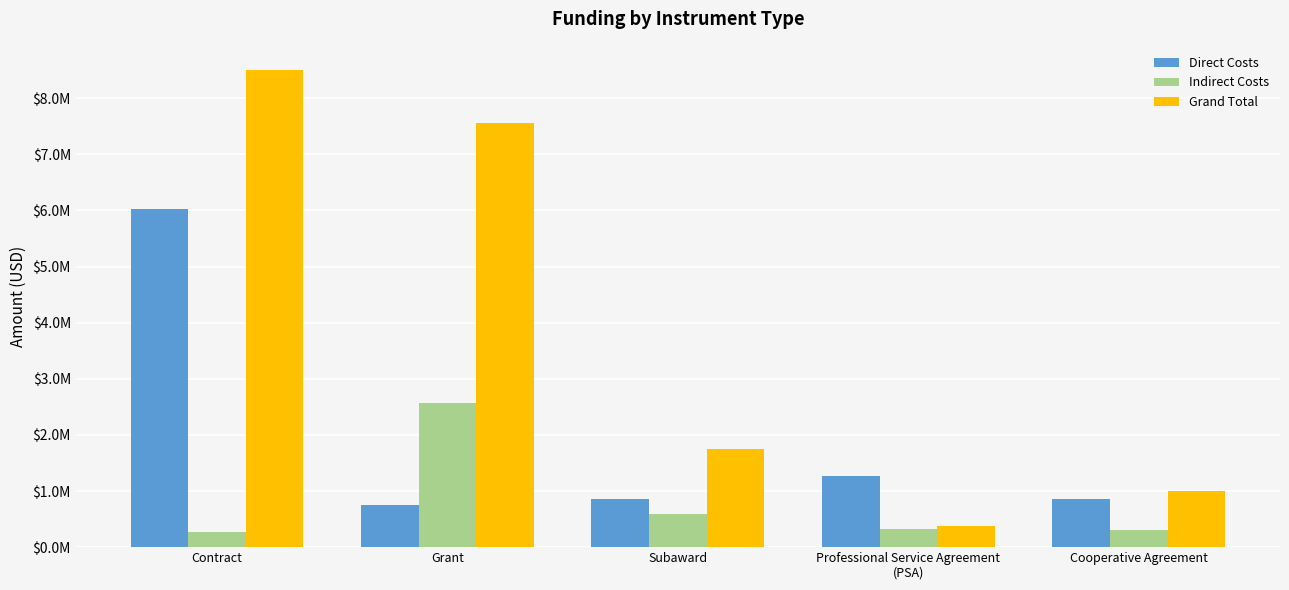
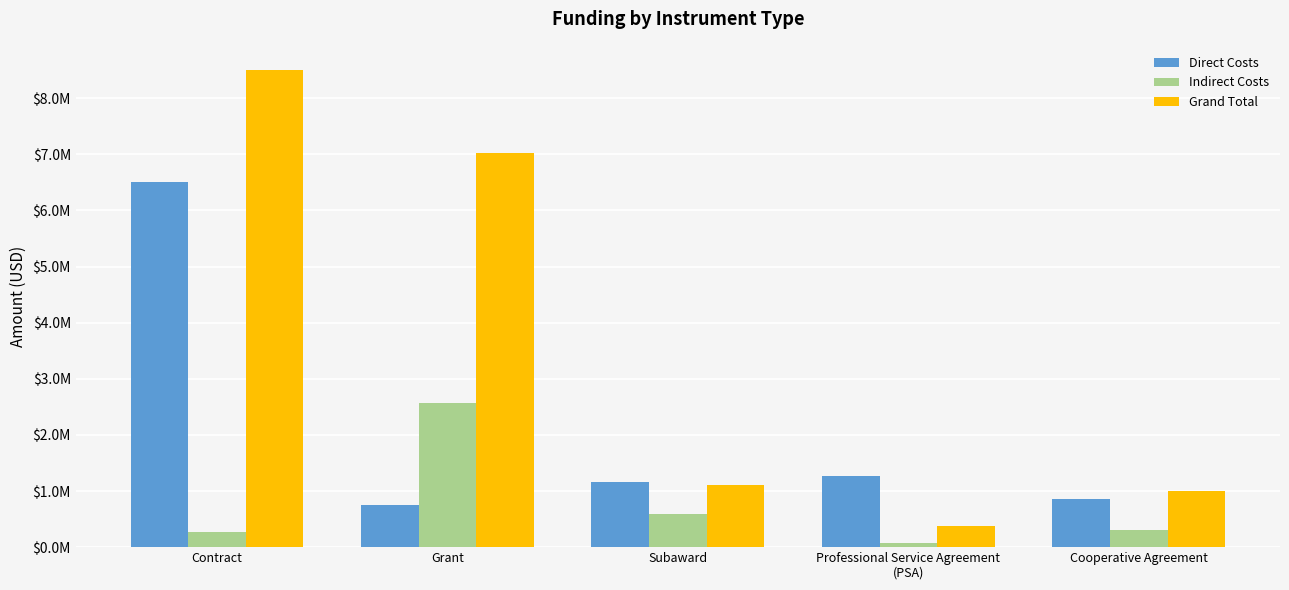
Direct Costs, Contract: $6000000 -> $6500000
Grand Total, Grant: $7600000 -> $7000000
Direct Costs, Subaward: $900000 -> $1200000
Grand Total, Subaward: $1700000 -> $1100000
Indirect Costs, Professional Service Agreement (PSA): $300000 -> $100000
